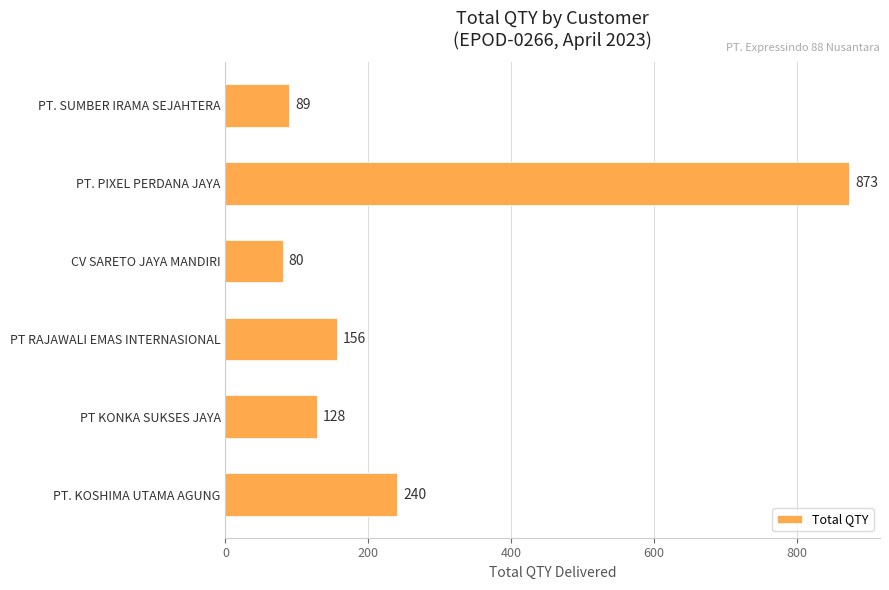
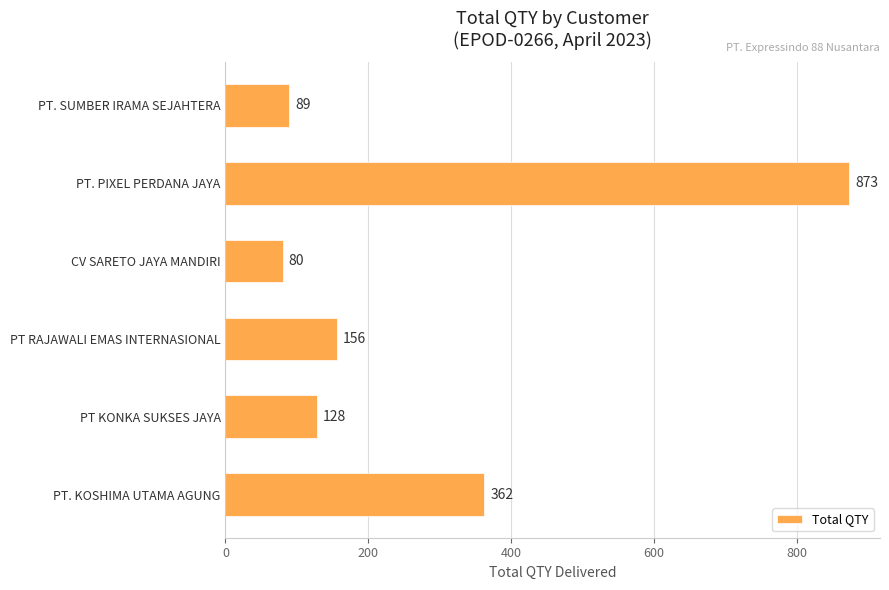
PT. KOSHIMA UTAMA AGUNG: 240 -> 362
